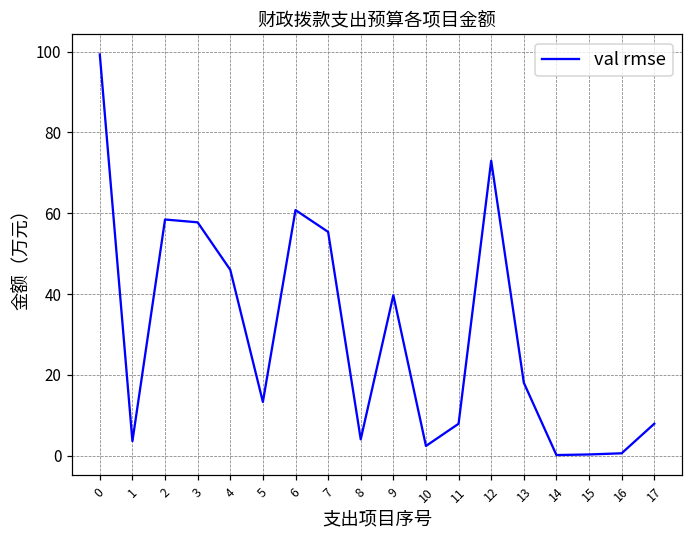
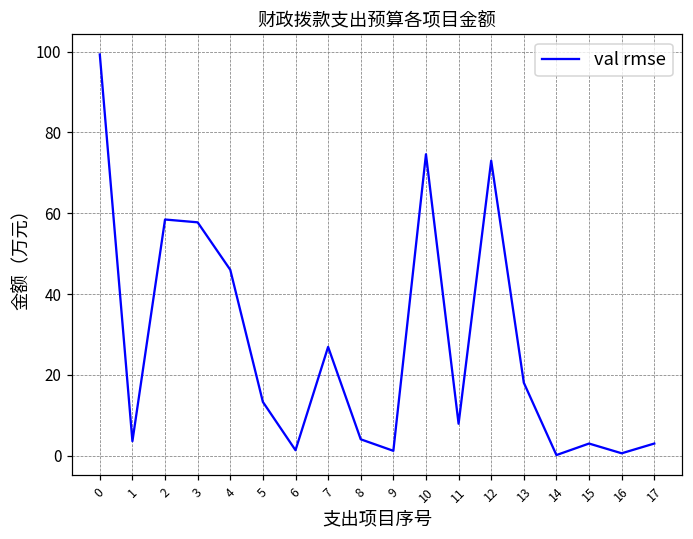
6: 61 -> 1
7: 55 -> 27
9: 40 -> 1
10: 2 -> 75
15: 0 -> 3
17: 8 -> 3
